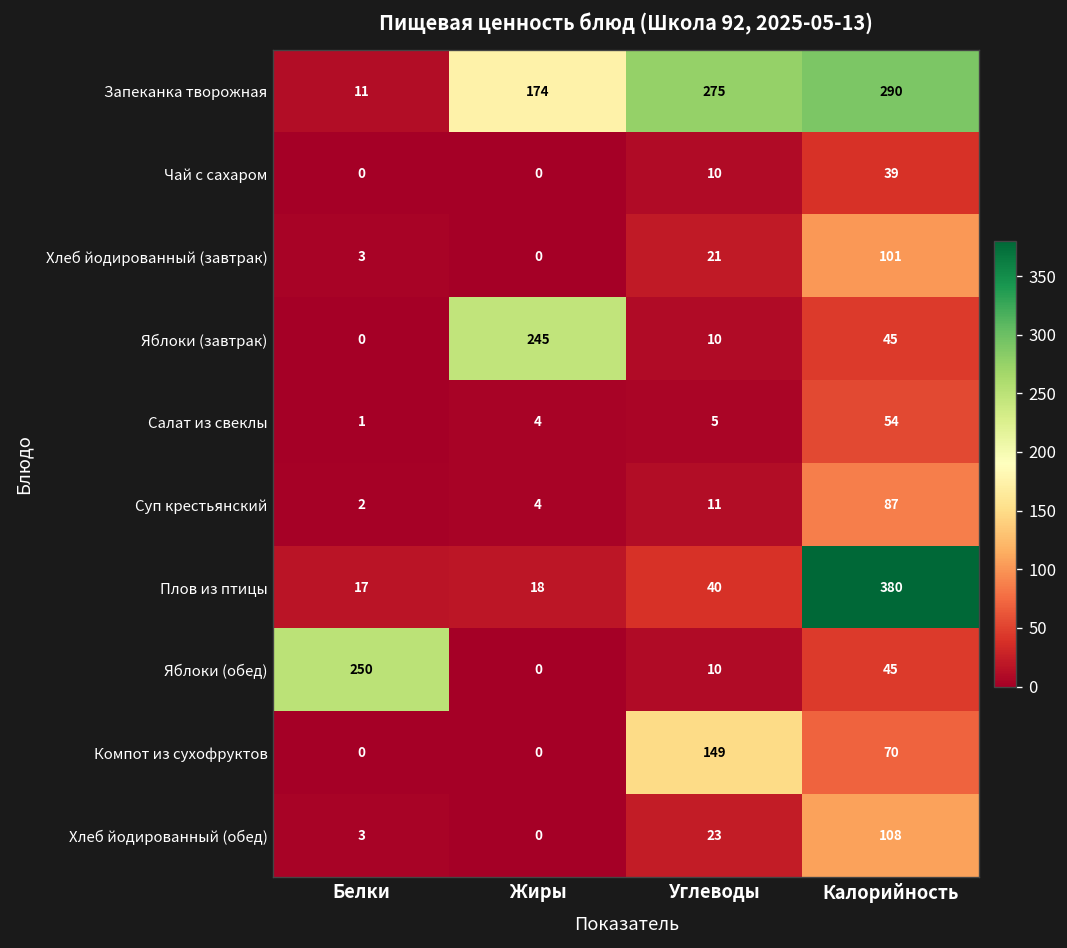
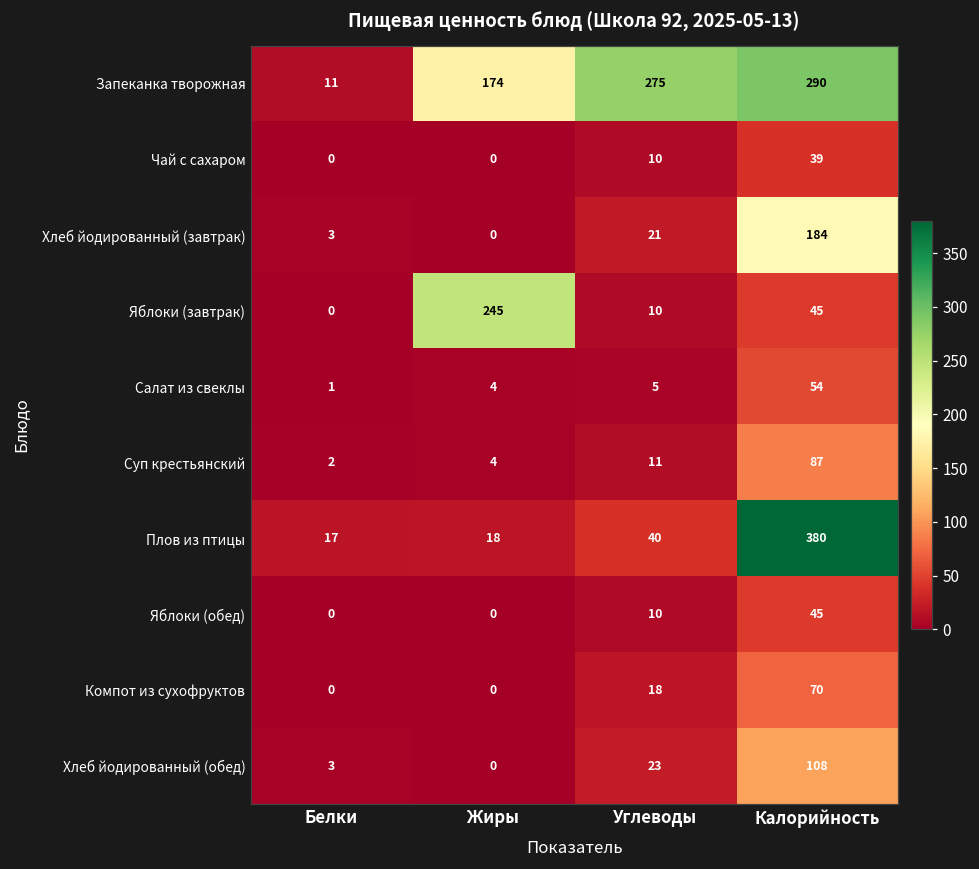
Хлеб йодированный (завтрак), Калорийность: 101 -> 184
Яблоки (обед), Белки: 250 -> 0
Компот из сухофруктов, Углеводы: 149 -> 18
